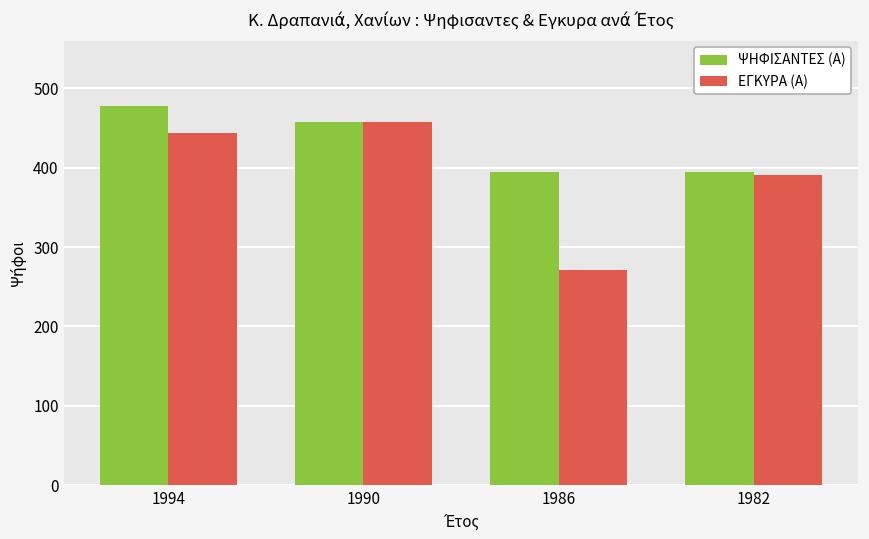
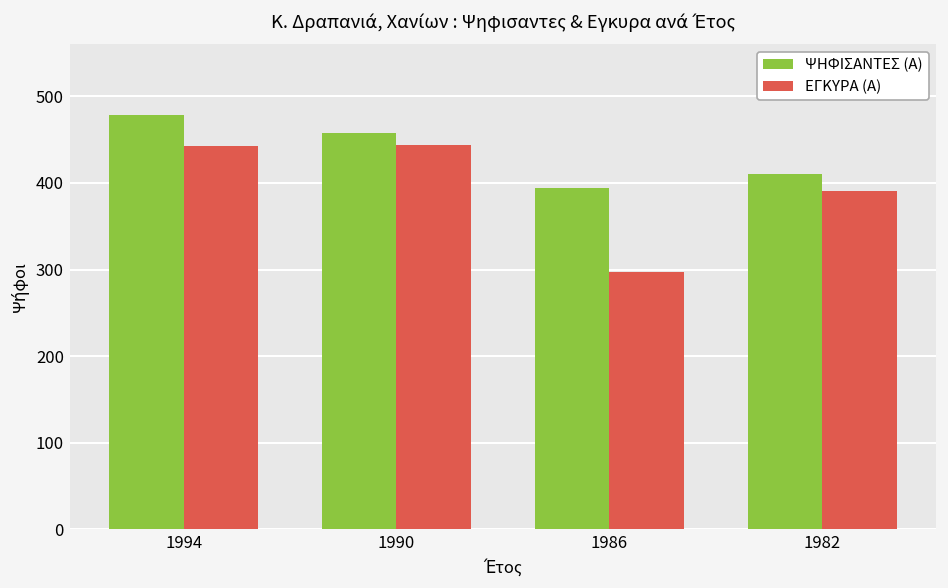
ΕΓΚΥΡΑ (Α), 1990: 460 -> 440
ΕΓΚΥΡΑ (Α), 1986: 270 -> 300
ΨΗΦΙΣΑΝΤΕΣ (Α), 1982: 390 -> 410
